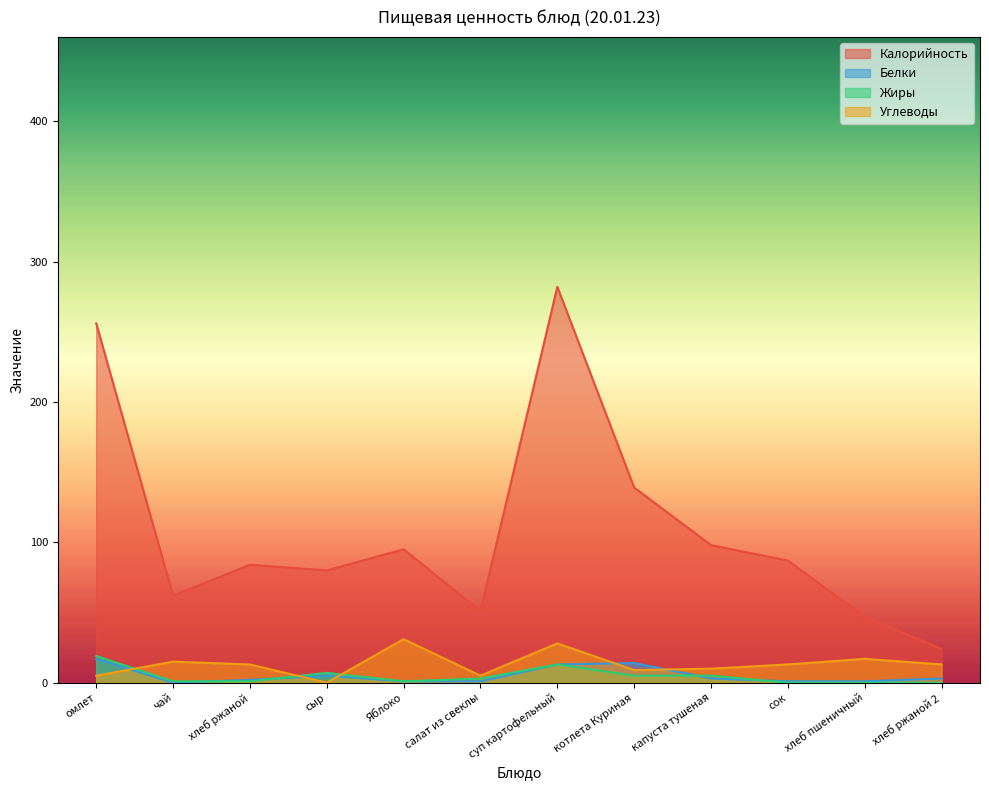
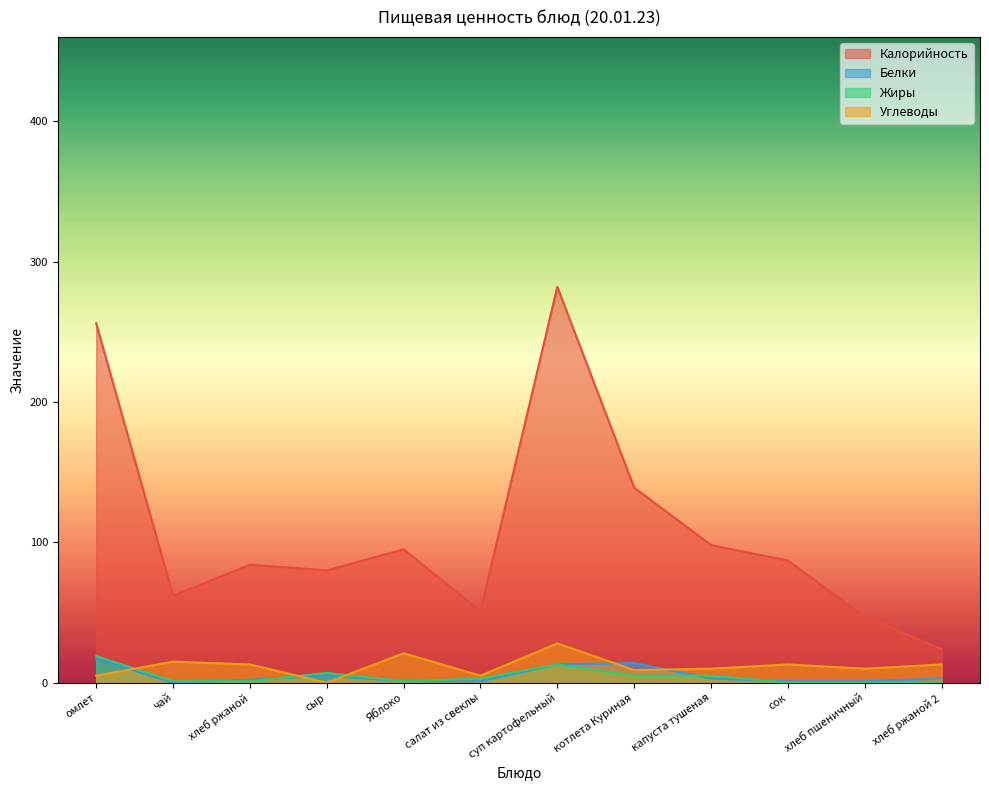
Углеводы, Яблоко: 31 -> 21
Углеводы, хлеб пшеничный: 17 -> 10
